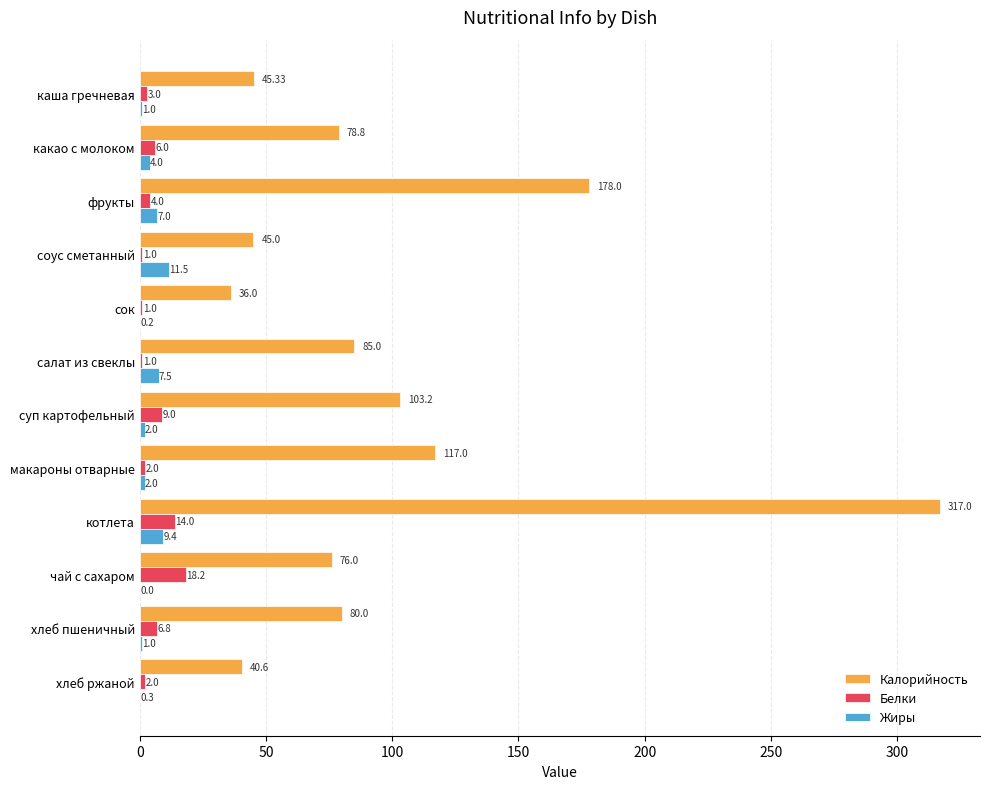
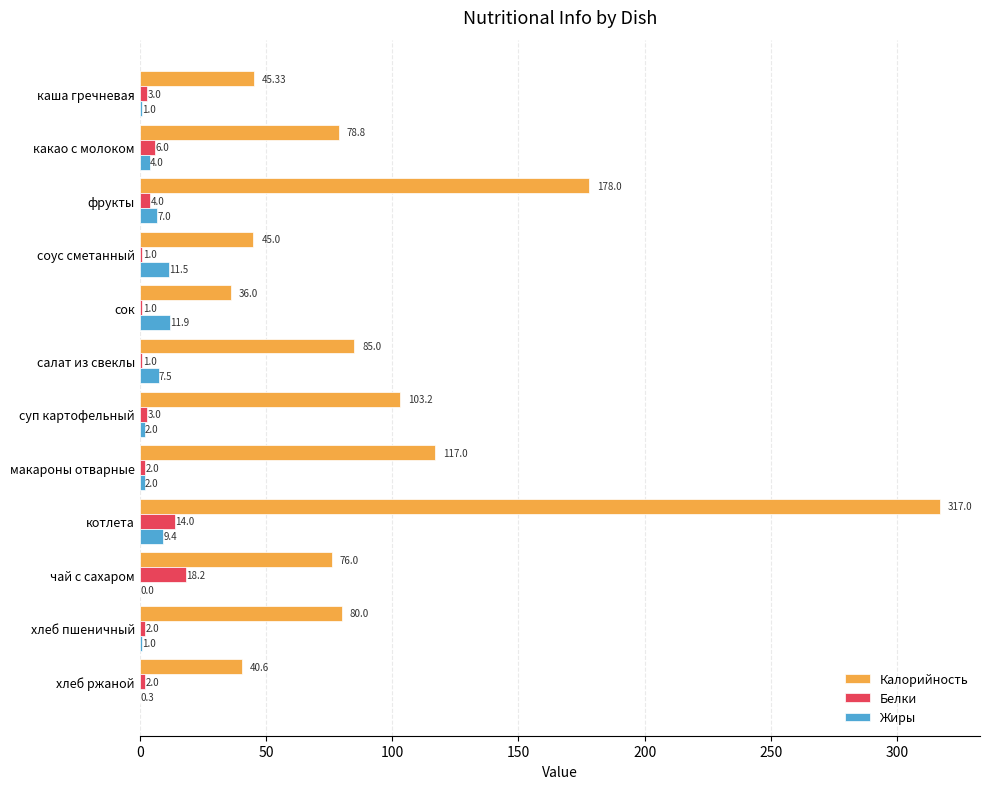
Жиры, сок: 0.2 -> 11.9
Белки, суп картофельный: 9.0 -> 3.0
Белки, хлеб пшеничный: 6.8 -> 2.0
